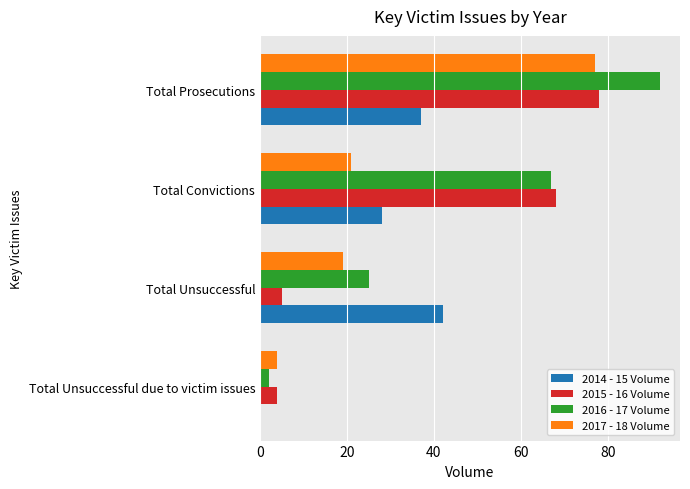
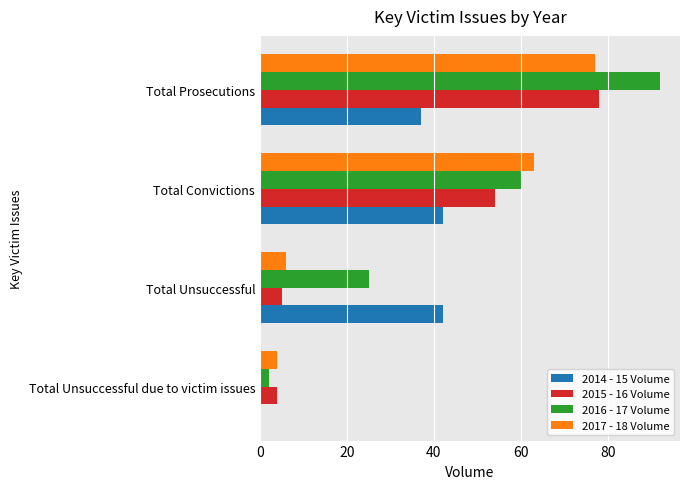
2017 - 18 Volume, Total Convictions: 21 -> 63
2016 - 17 Volume, Total Convictions: 67 -> 60
2015 - 16 Volume, Total Convictions: 68 -> 54
2014 - 15 Volume, Total Convictions: 28 -> 42
2017 - 18 Volume, Total Unsuccessful: 19 -> 6
